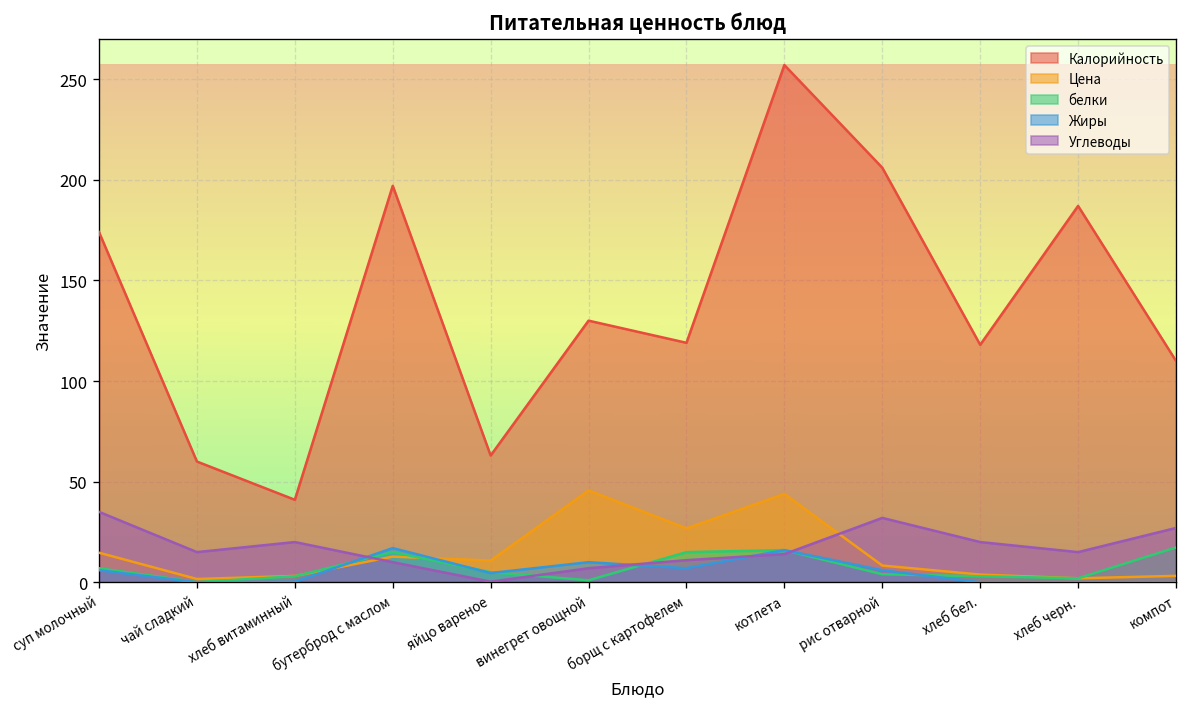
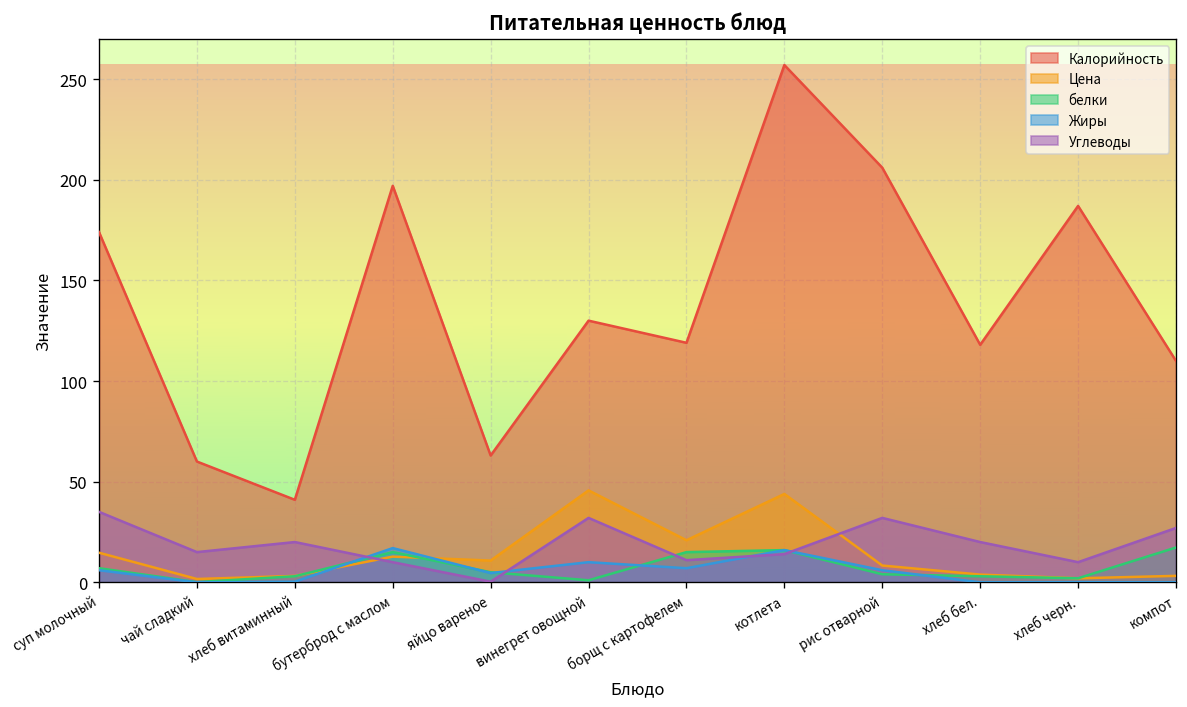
Углеводы, винегрет овощной: 7 -> 32
Цена, борщ с картофелем: 27 -> 21
Углеводы, хлеб черн.: 15 -> 10
